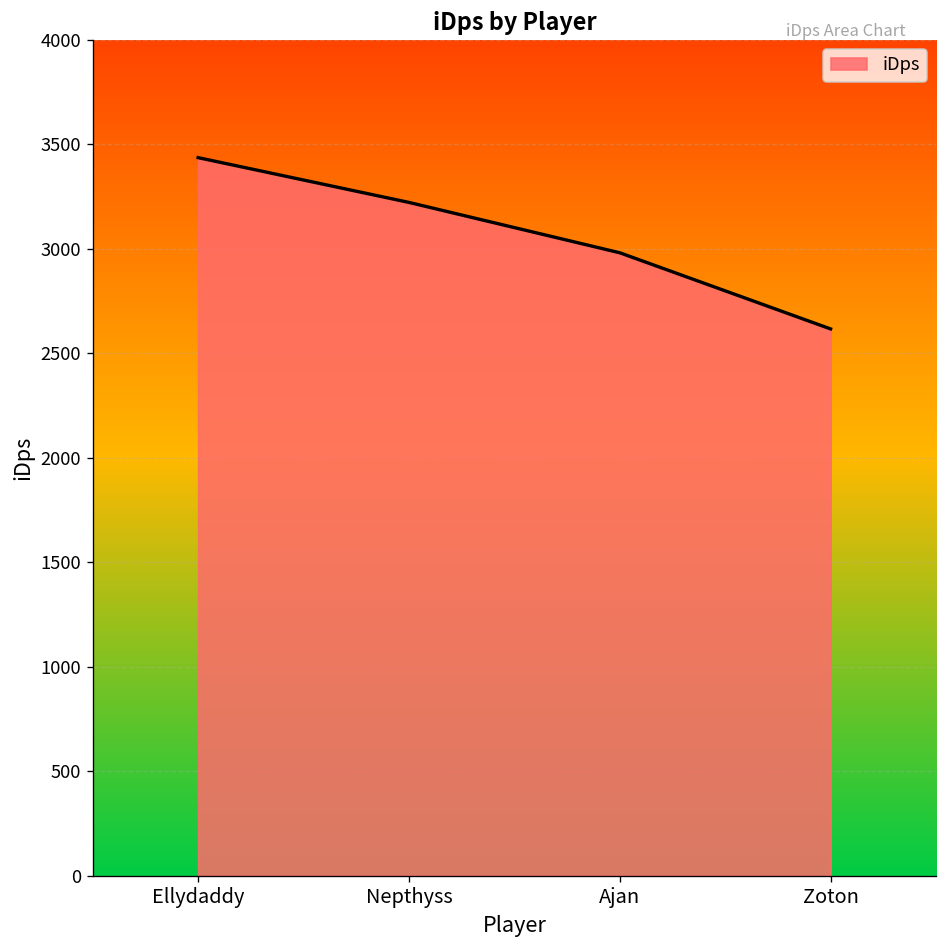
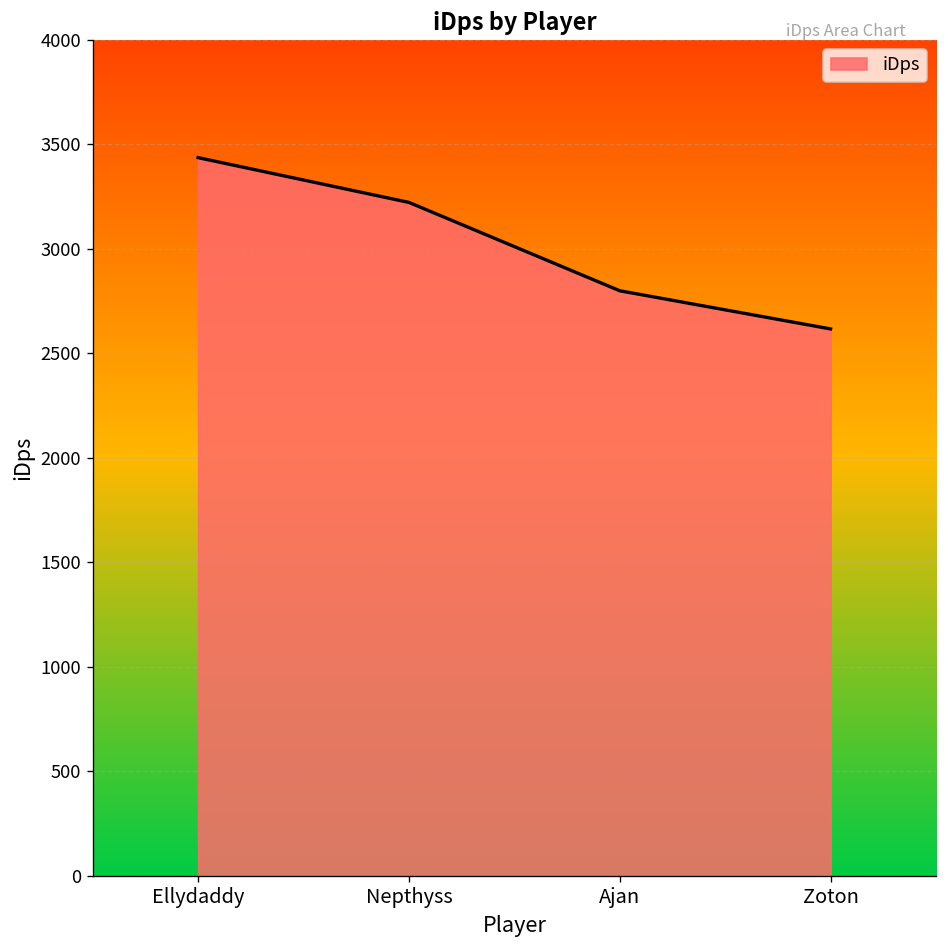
Ajan: 2980 -> 2800
